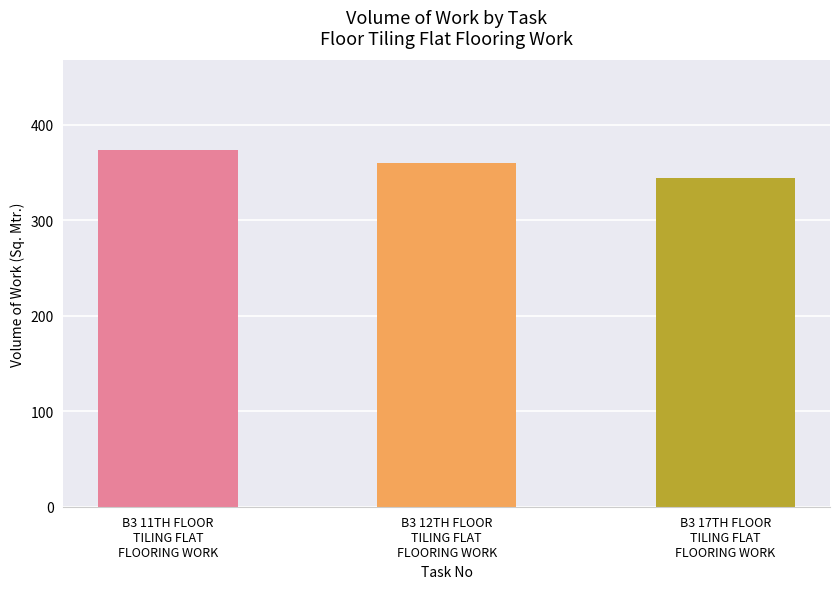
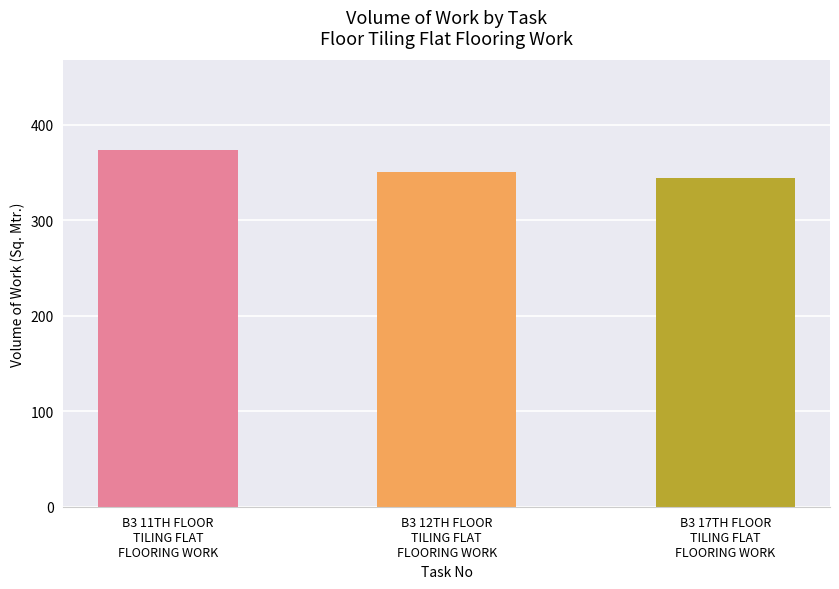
B3 12TH FLOOR TILING FLAT FLOORING WORK: 360 -> 350
